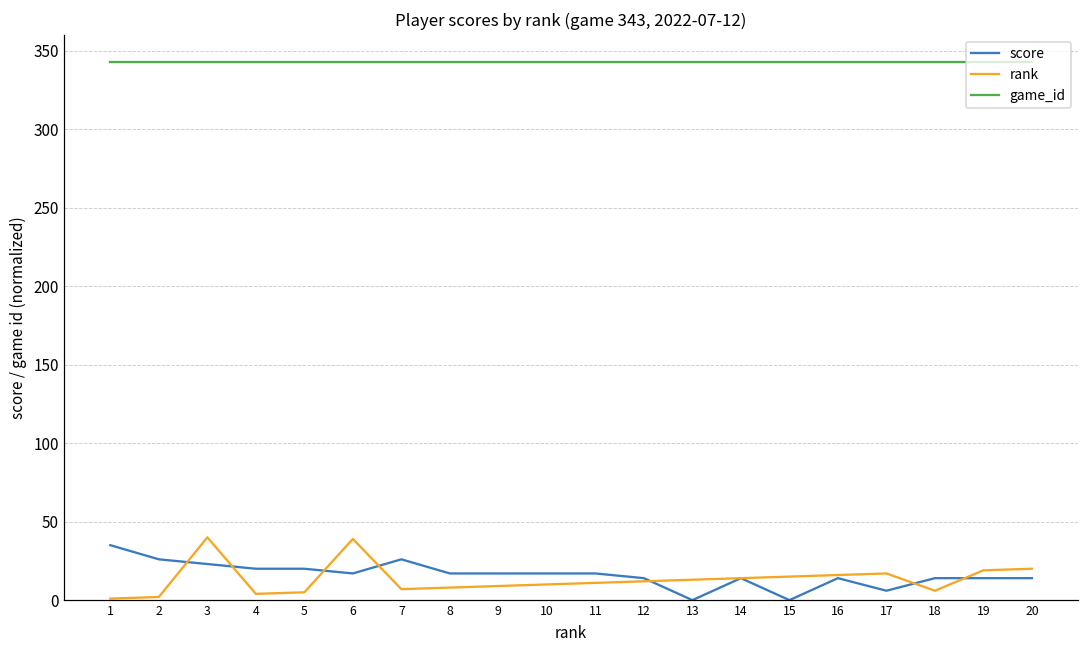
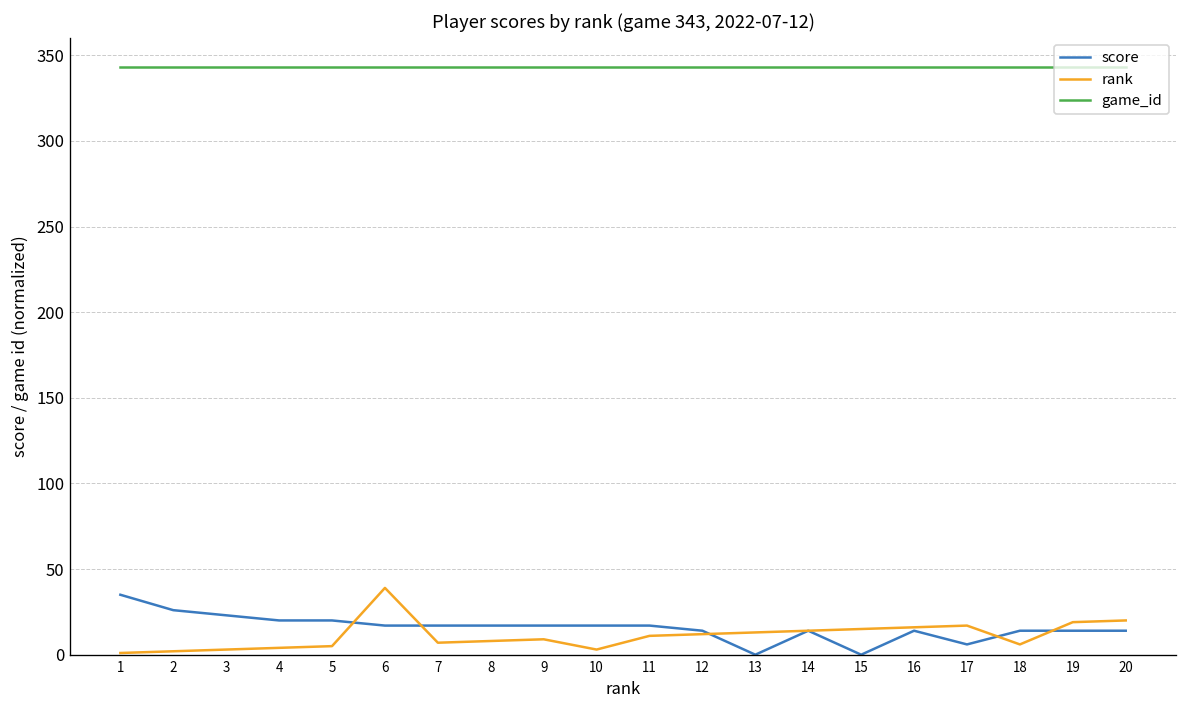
rank, 3: 40 -> 3
score, 7: 26 -> 17
rank, 10: 10 -> 3
